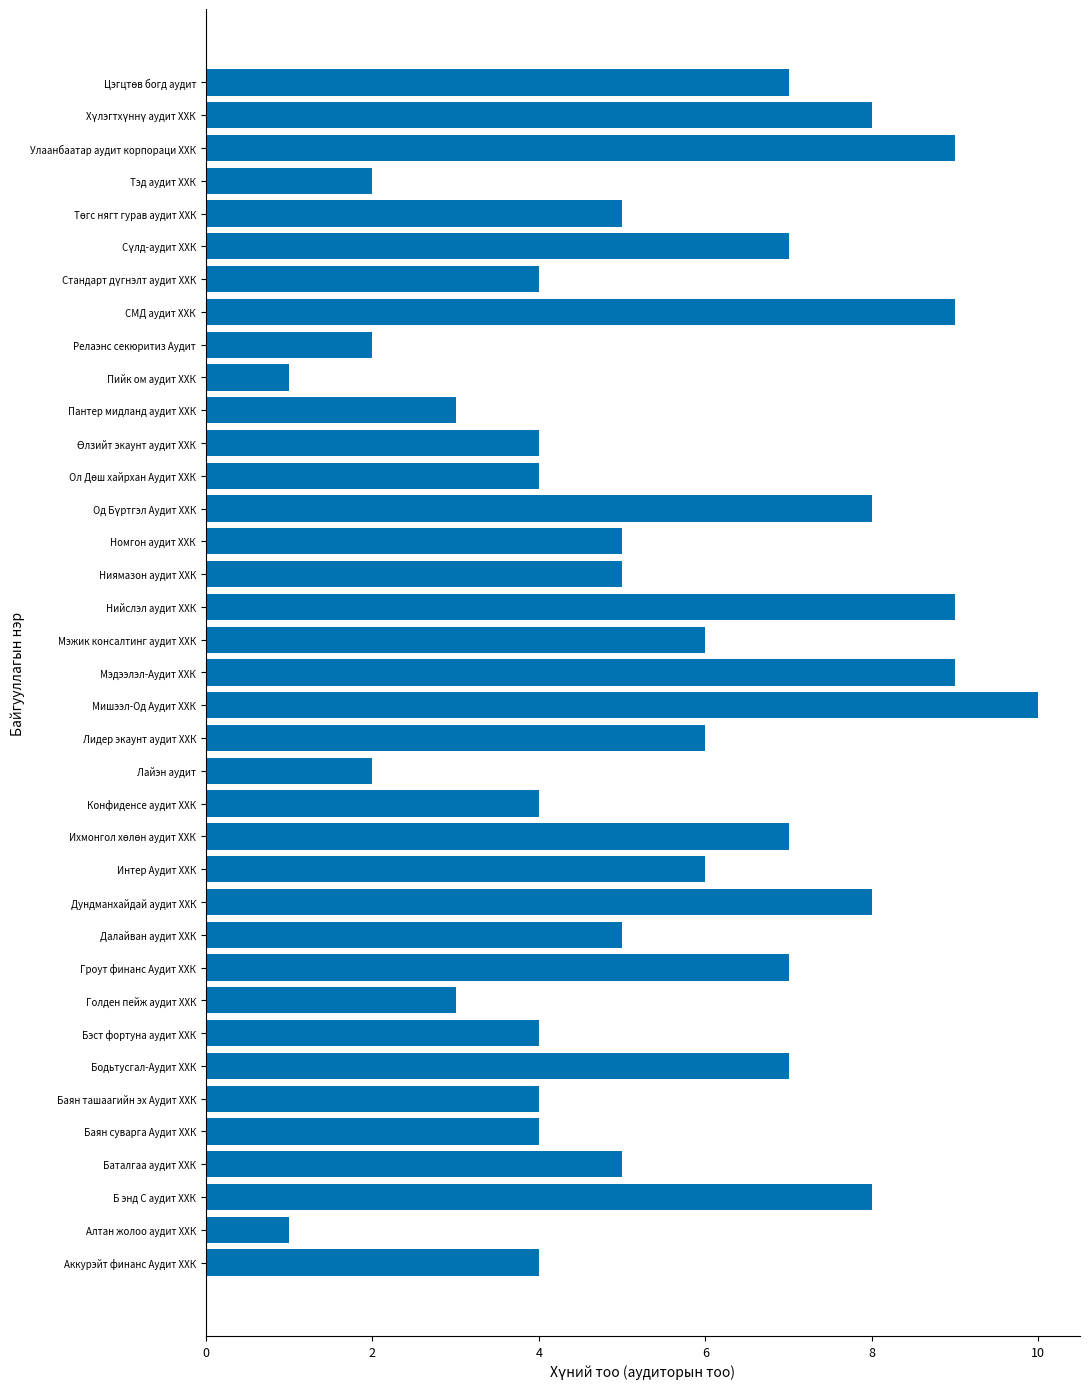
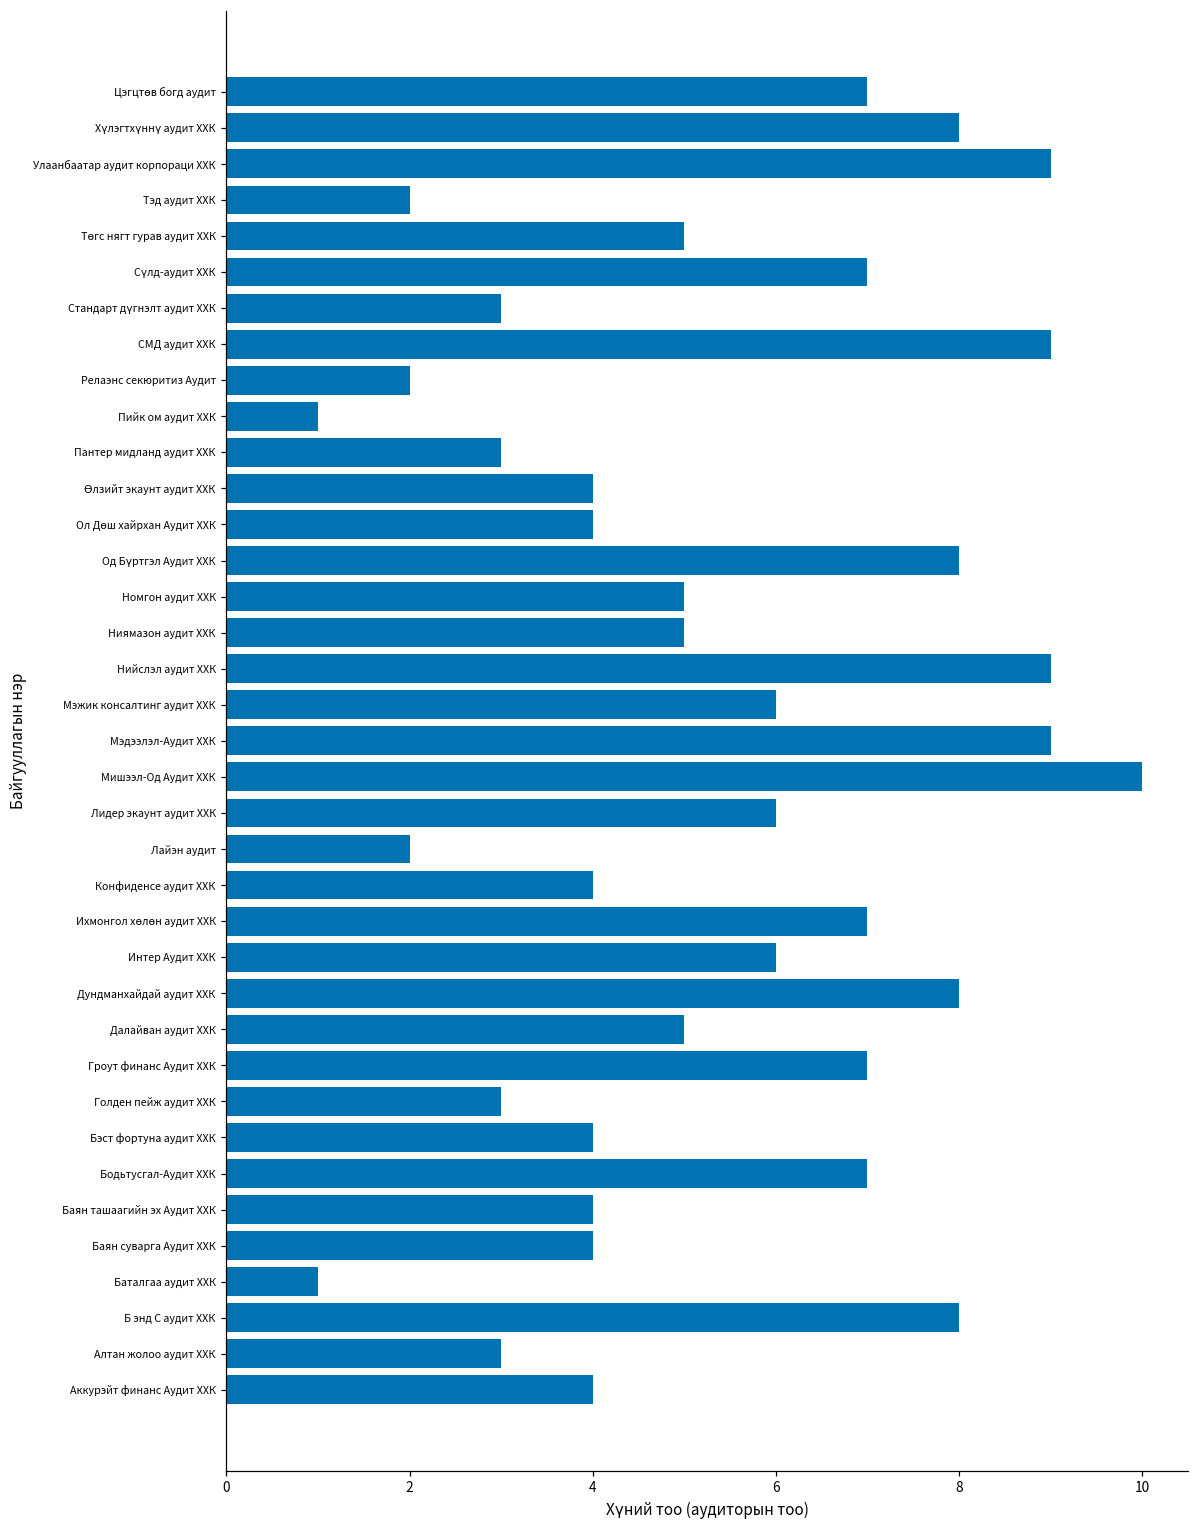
Стандарт дүгнэлт аудит ХХК: 4 -> 3
Баталгаа аудит ХХК: 5 -> 1
Алтан жолоо аудит ХХК: 1 -> 3
